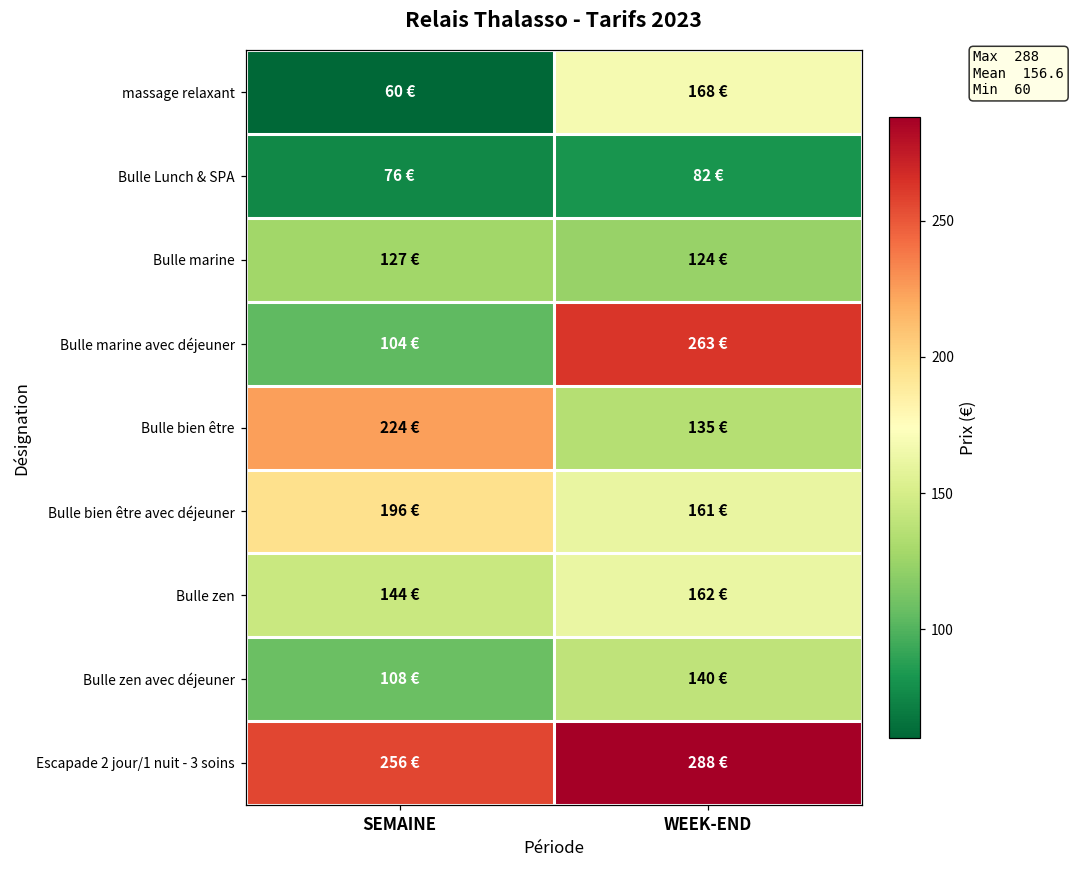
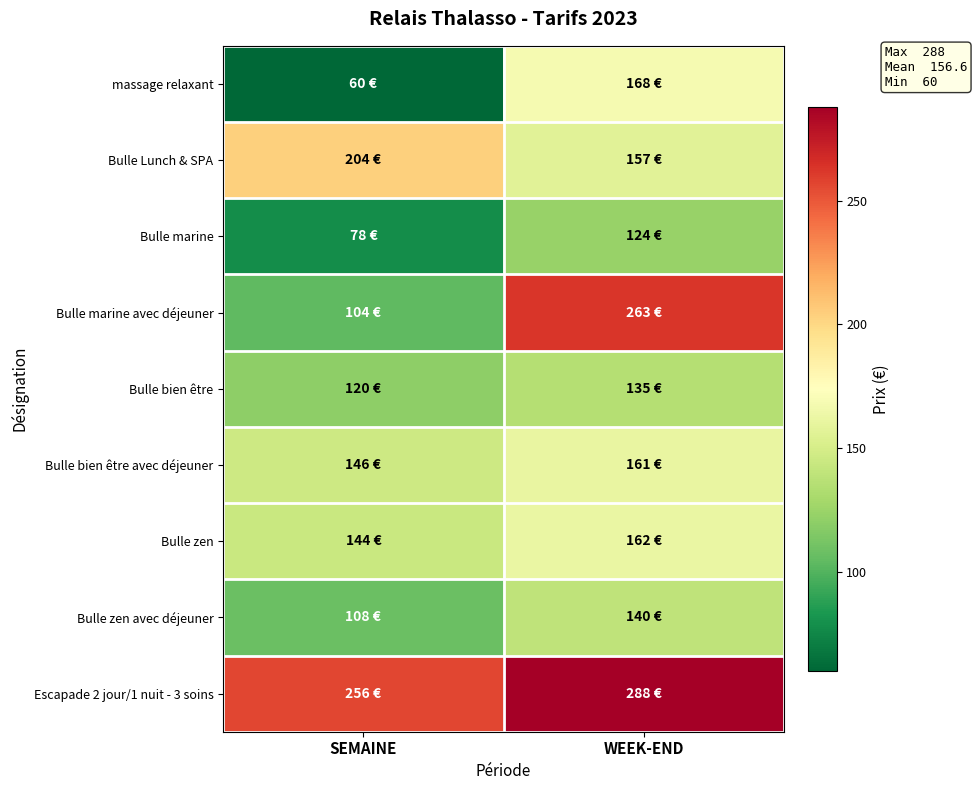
Bulle Lunch & SPA, SEMAINE: 76 -> 204
Bulle Lunch & SPA, WEEK-END: 82 -> 157
Bulle marine, SEMAINE: 127 -> 78
Bulle bien être, SEMAINE: 224 -> 120
Bulle bien être avec déjeuner, SEMAINE: 196 -> 146
